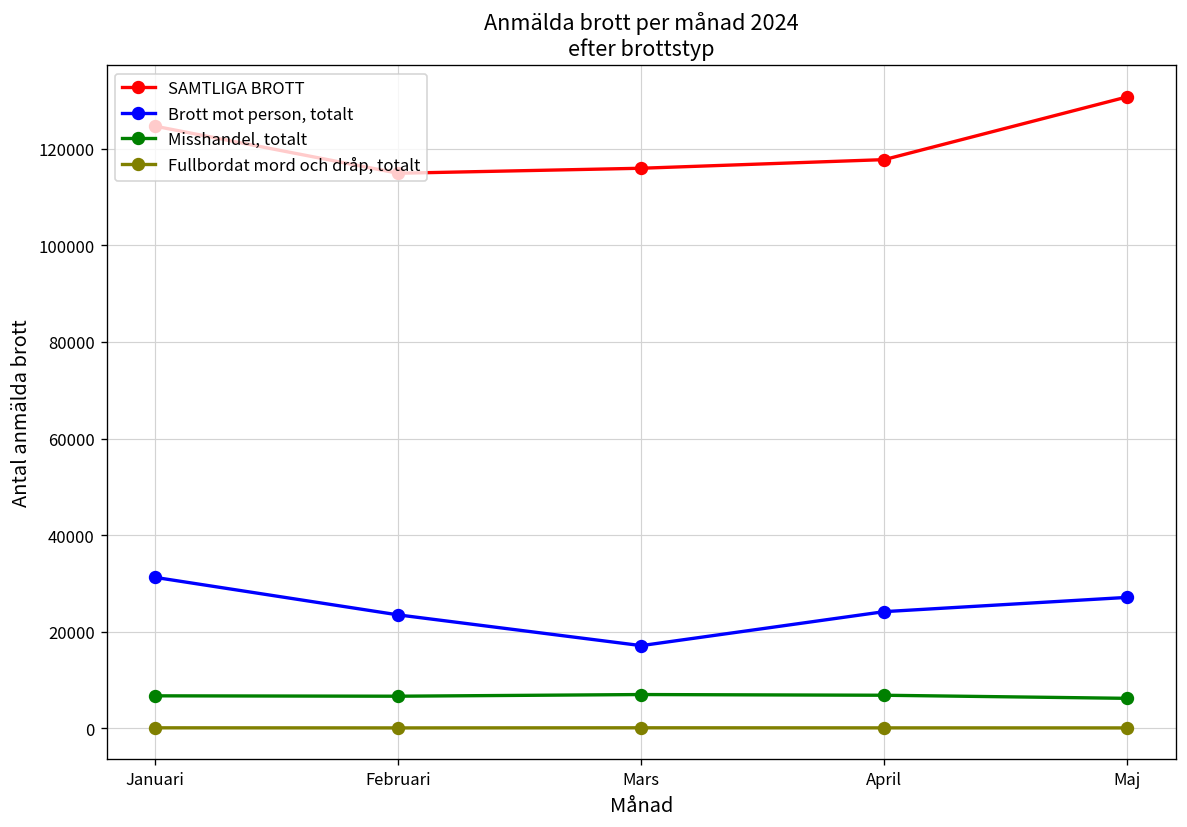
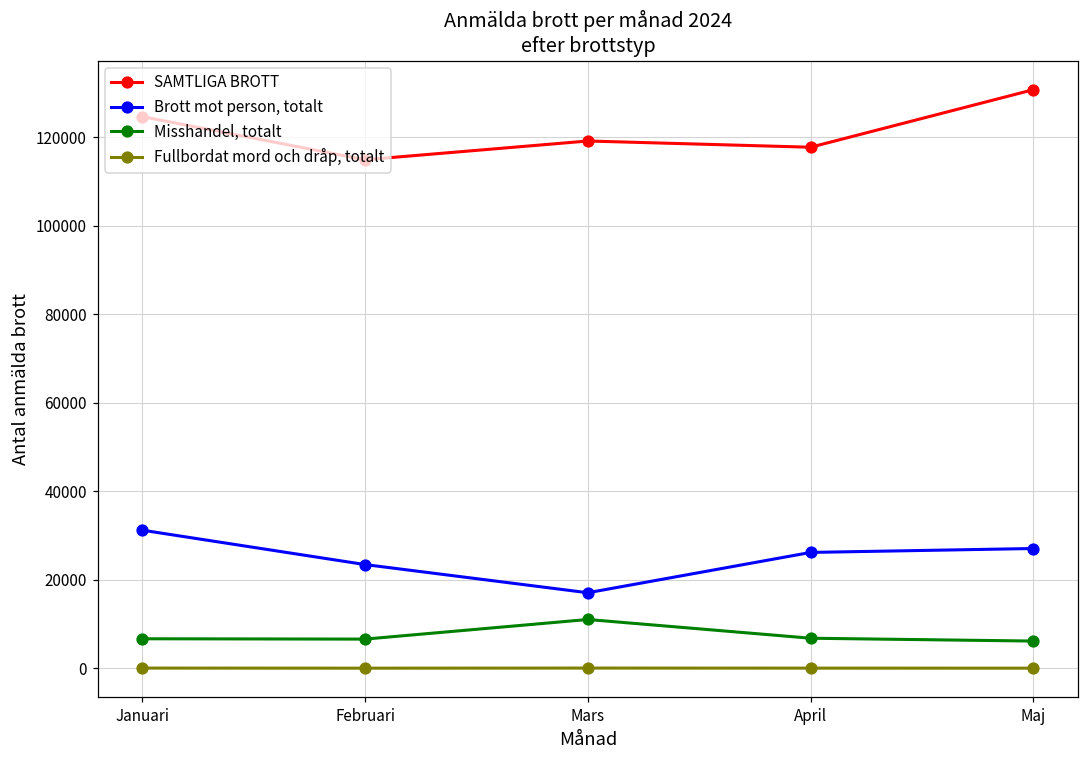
SAMTLIGA BROTT, Mars: 116000 -> 119000
Misshandel, totalt, Mars: 7000 -> 11000
Brott mot person, totalt, April: 24000 -> 26000
